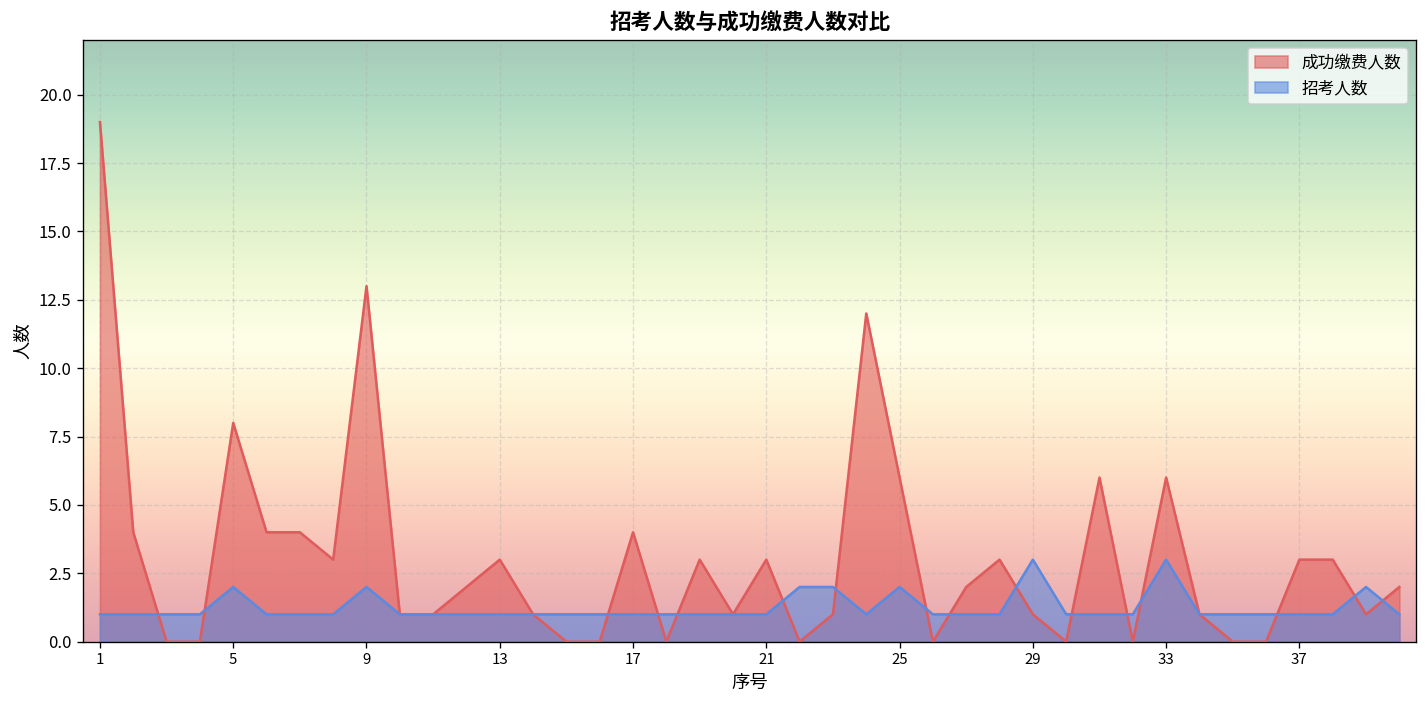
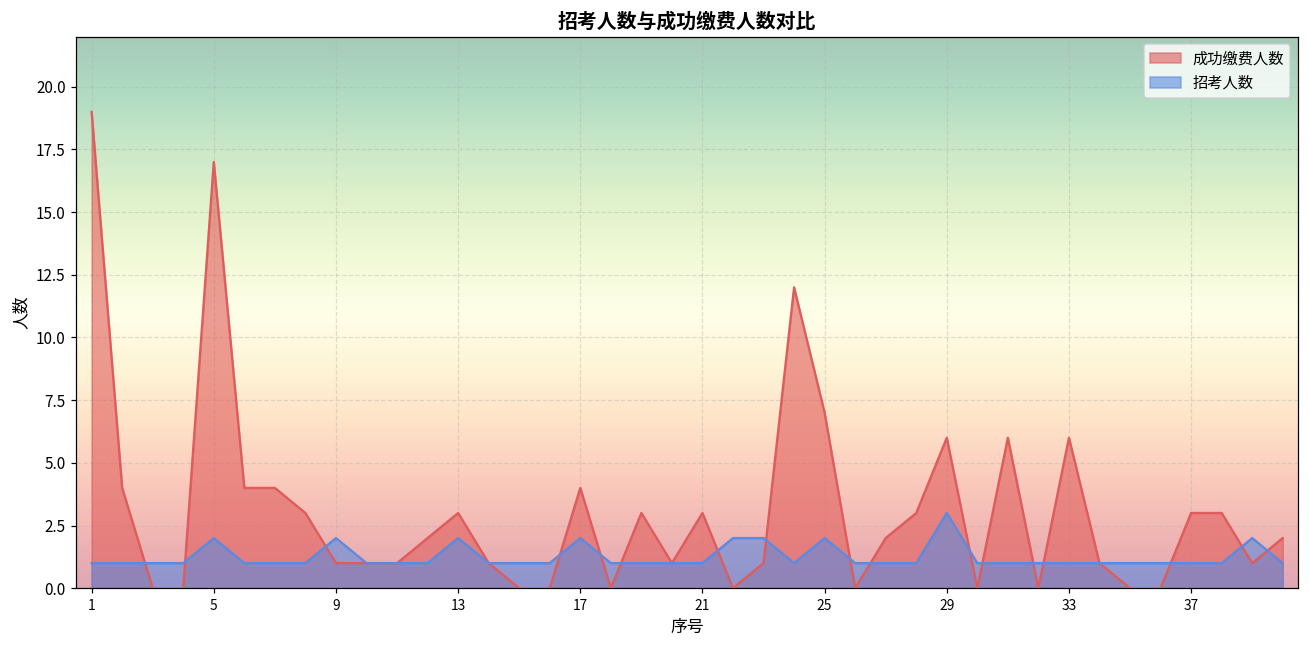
成功缴费人数, 5: 8 -> 17
成功缴费人数, 9: 13 -> 1
招考人数, 13: 1 -> 2
招考人数, 17: 1 -> 2
成功缴费人数, 25: 6 -> 7
成功缴费人数, 29: 1 -> 6
招考人数, 33: 3 -> 1
